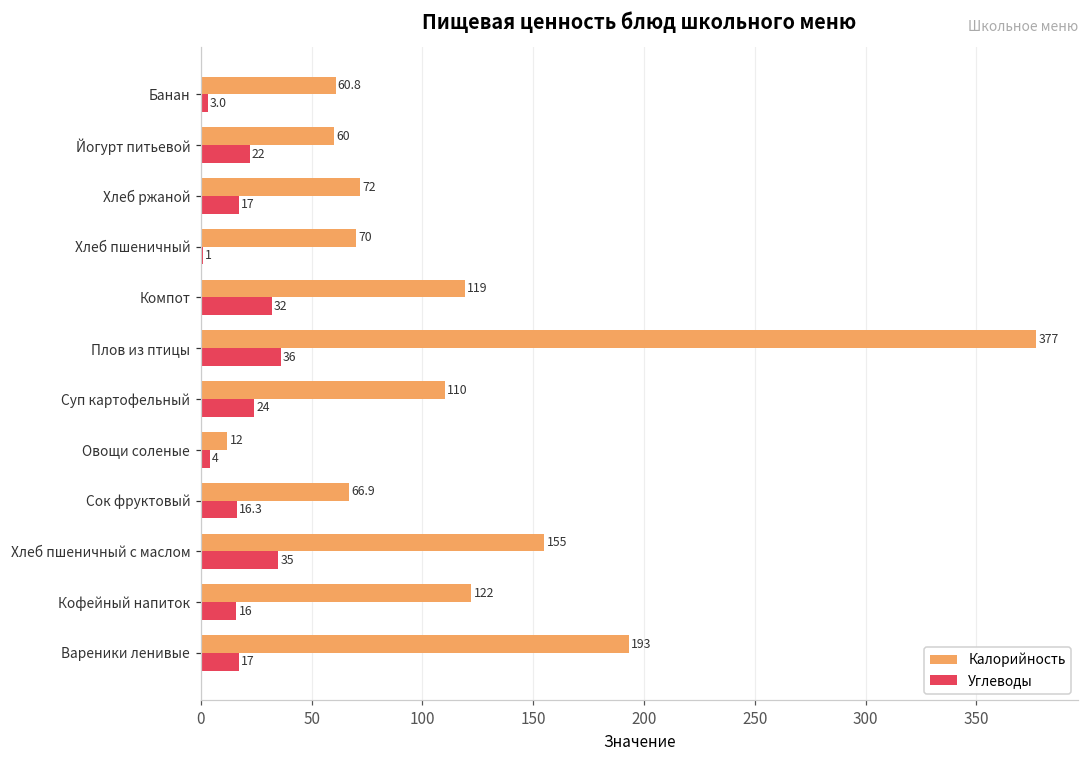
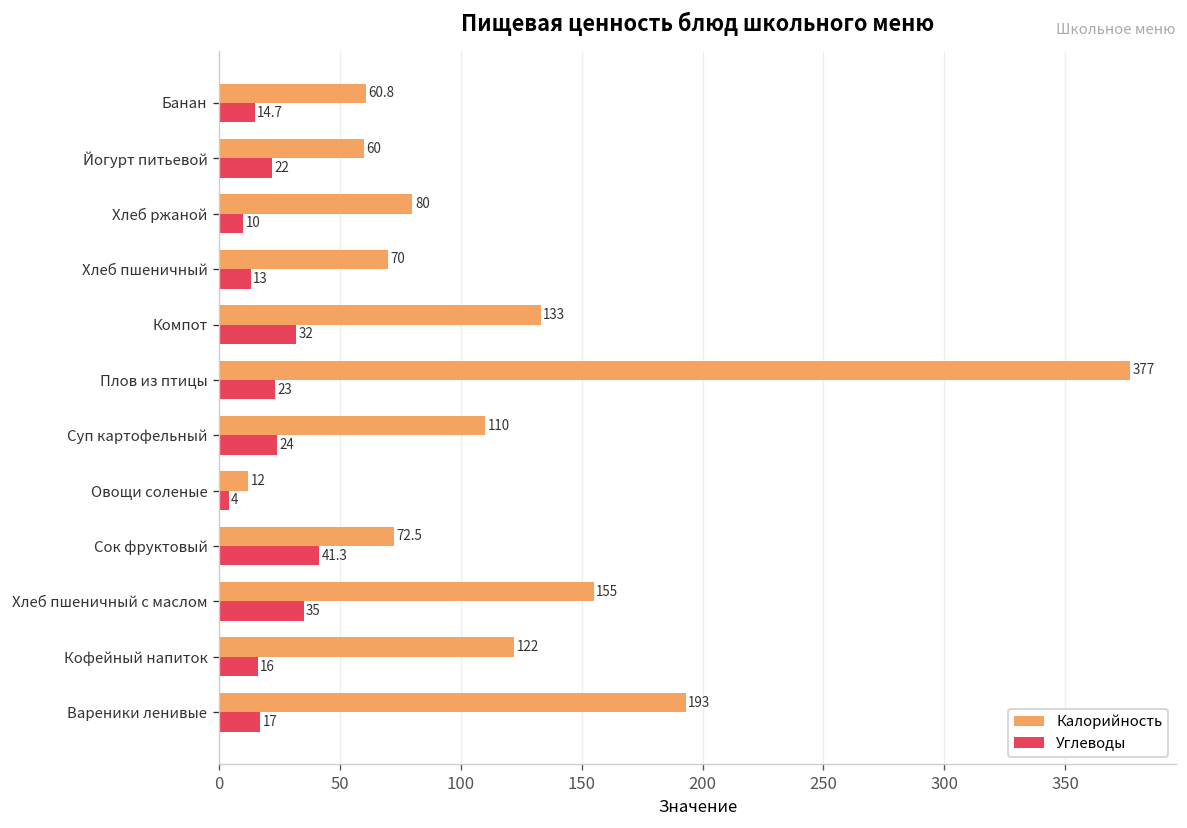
Углеводы, Банан: 3.0 -> 14.7
Калорийность, Хлеб ржаной: 72 -> 80
Углеводы, Хлеб ржаной: 17 -> 10
Углеводы, Хлеб пшеничный: 1 -> 13
Калорийность, Компот: 119 -> 133
Углеводы, Плов из птицы: 36 -> 23
Калорийность, Сок фруктовый: 66.9 -> 72.5
Углеводы, Сок фруктовый: 16.3 -> 41.3
